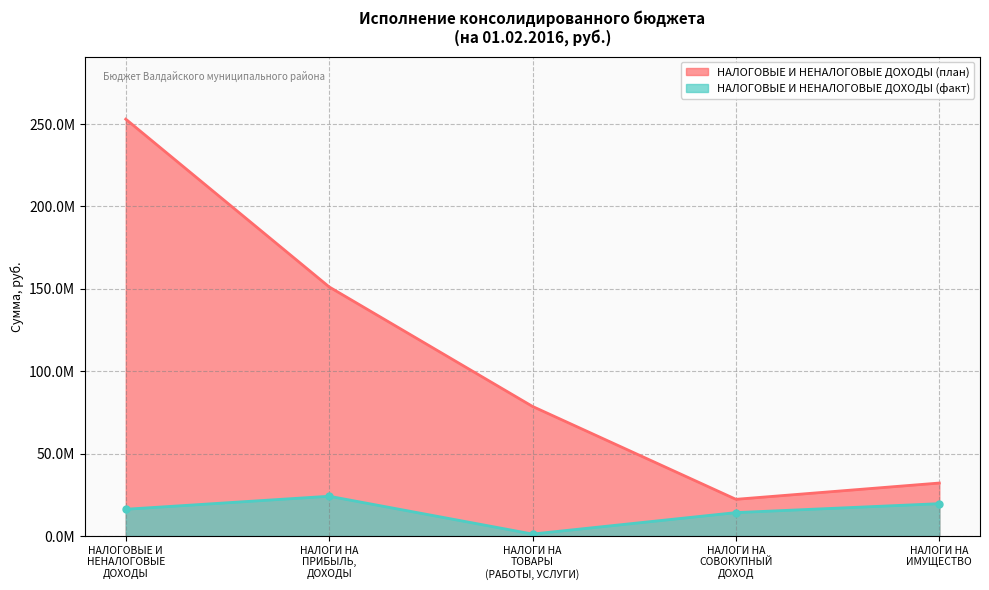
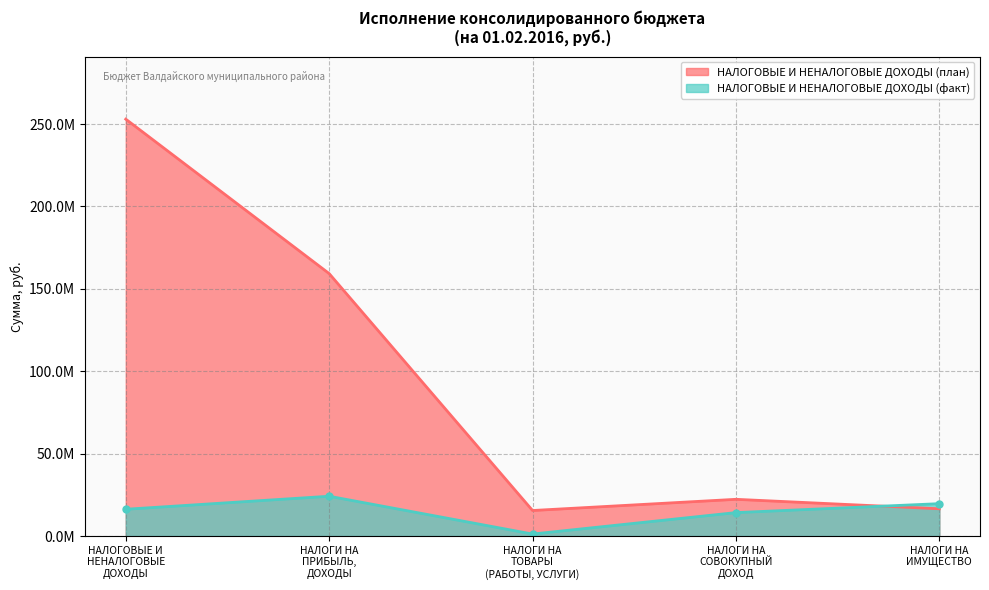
НАЛОГОВЫЕ И НЕНАЛОГОВЫЕ ДОХОДЫ (план), НАЛОГИ НА ПРИБЫЛЬ, ДОХОДЫ: 151000000 -> 159000000
НАЛОГОВЫЕ И НЕНАЛОГОВЫЕ ДОХОДЫ (план), НАЛОГИ НА ТОВАРЫ (РАБОТЫ, УСЛУГИ): 79000000 -> 15000000
НАЛОГОВЫЕ И НЕНАЛОГОВЫЕ ДОХОДЫ (план), НАЛОГИ НА ИМУЩЕСТВО: 32000000 -> 17000000
